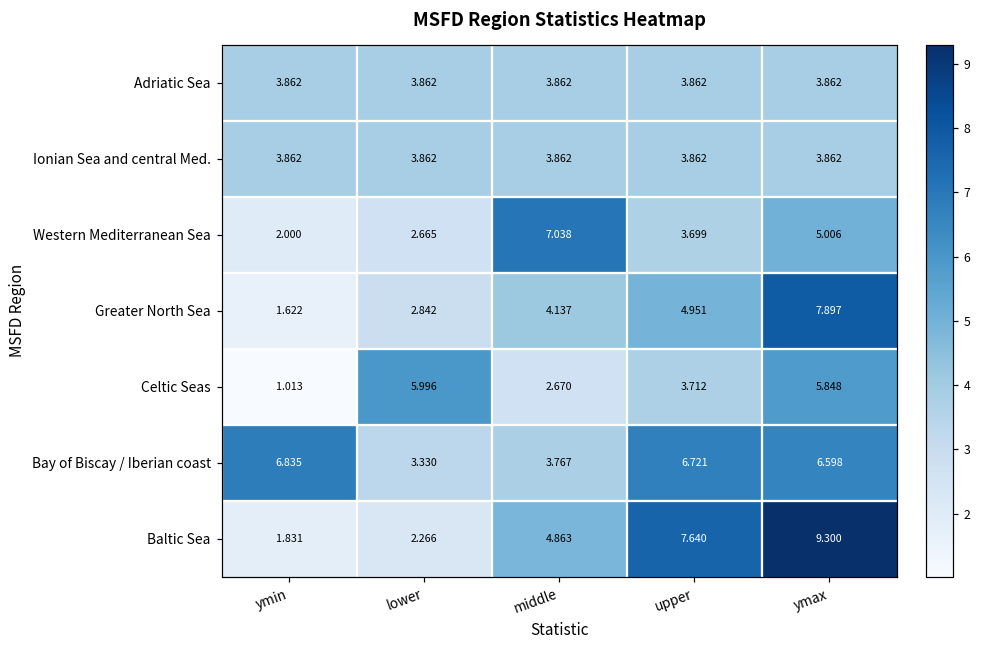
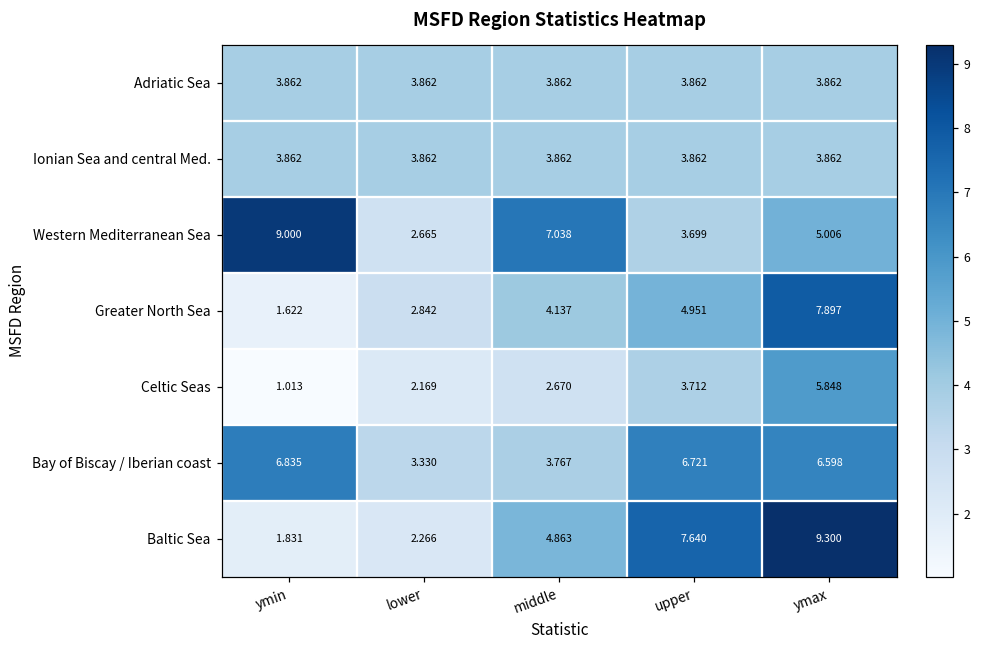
Western Mediterranean Sea, ymin: 2.000 -> 9.000
Celtic Seas, lower: 5.996 -> 2.169
